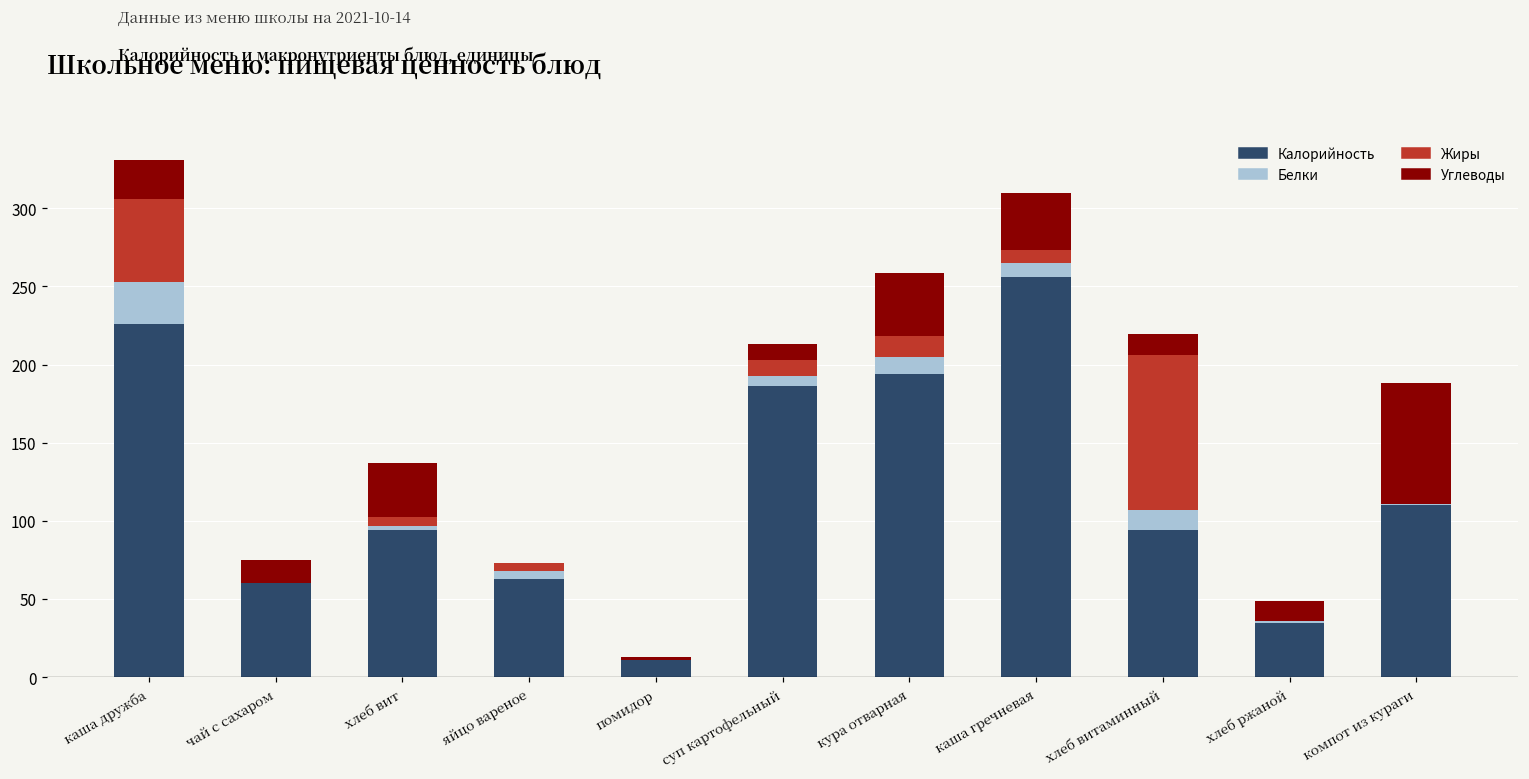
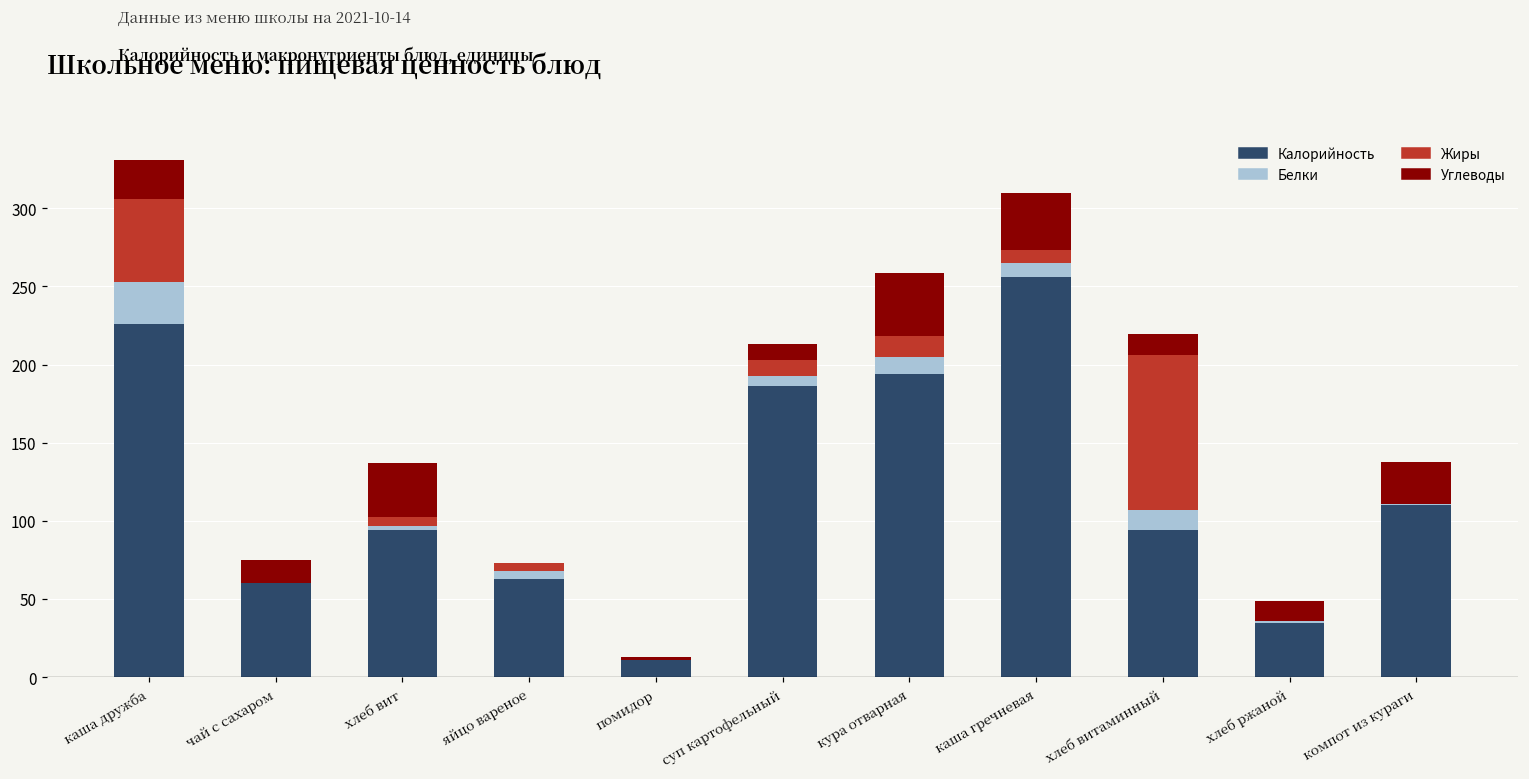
Углеводы, компот из кураги: 78 -> 27
